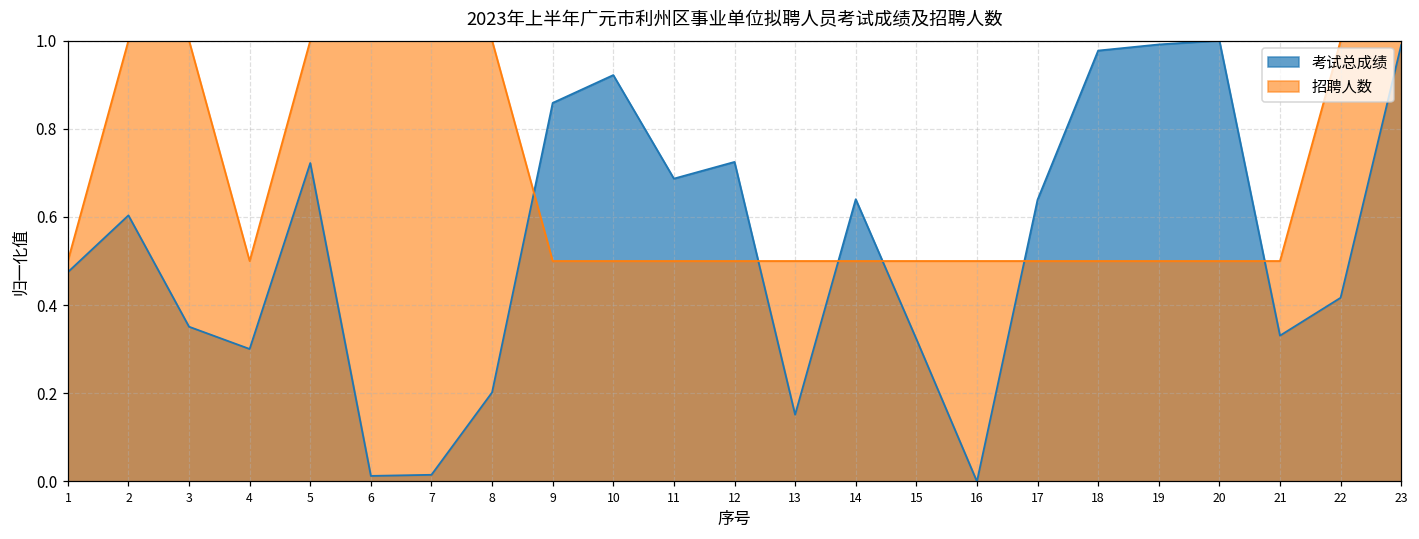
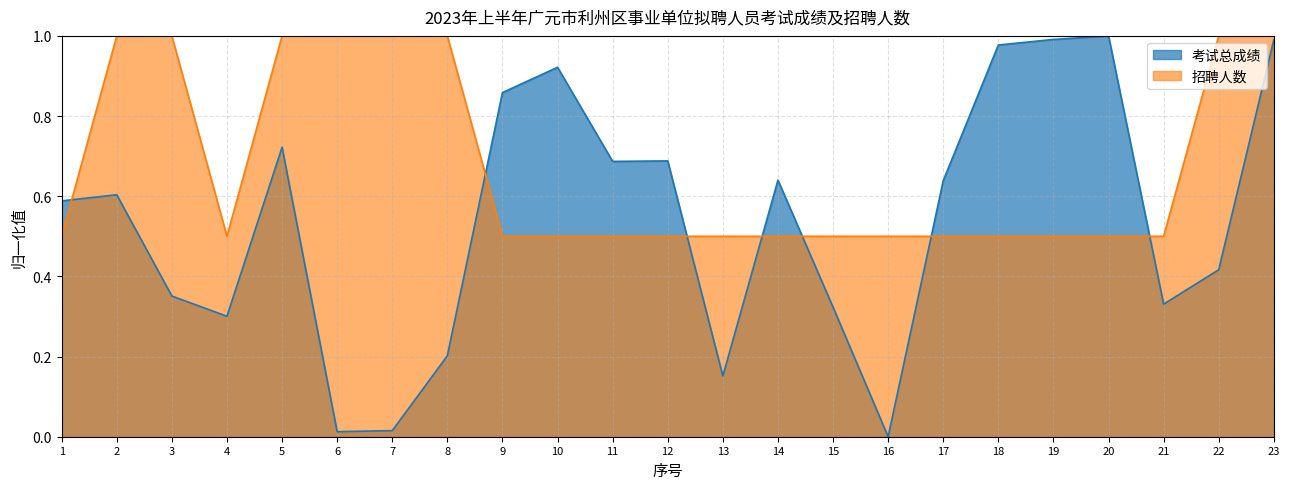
考试总成绩, 1: 0.47 -> 0.59
考试总成绩, 12: 0.72 -> 0.69
